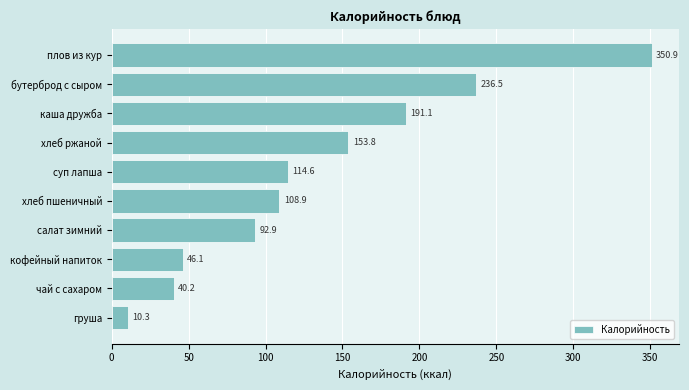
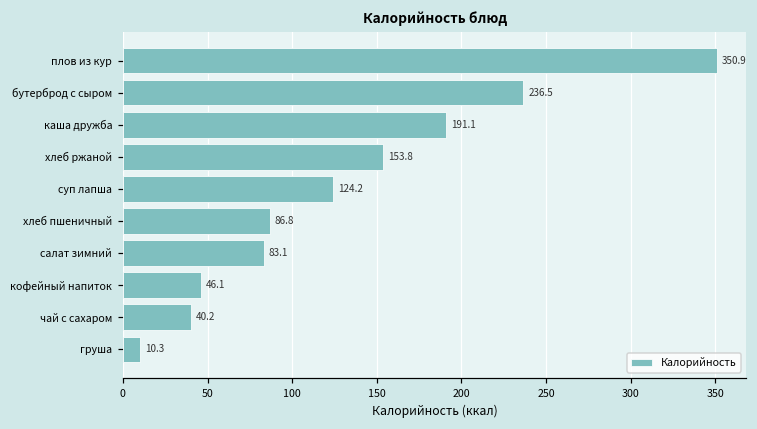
суп лапша: 114.6 -> 124.2
хлеб пшеничный: 108.9 -> 86.8
салат зимний: 92.9 -> 83.1
